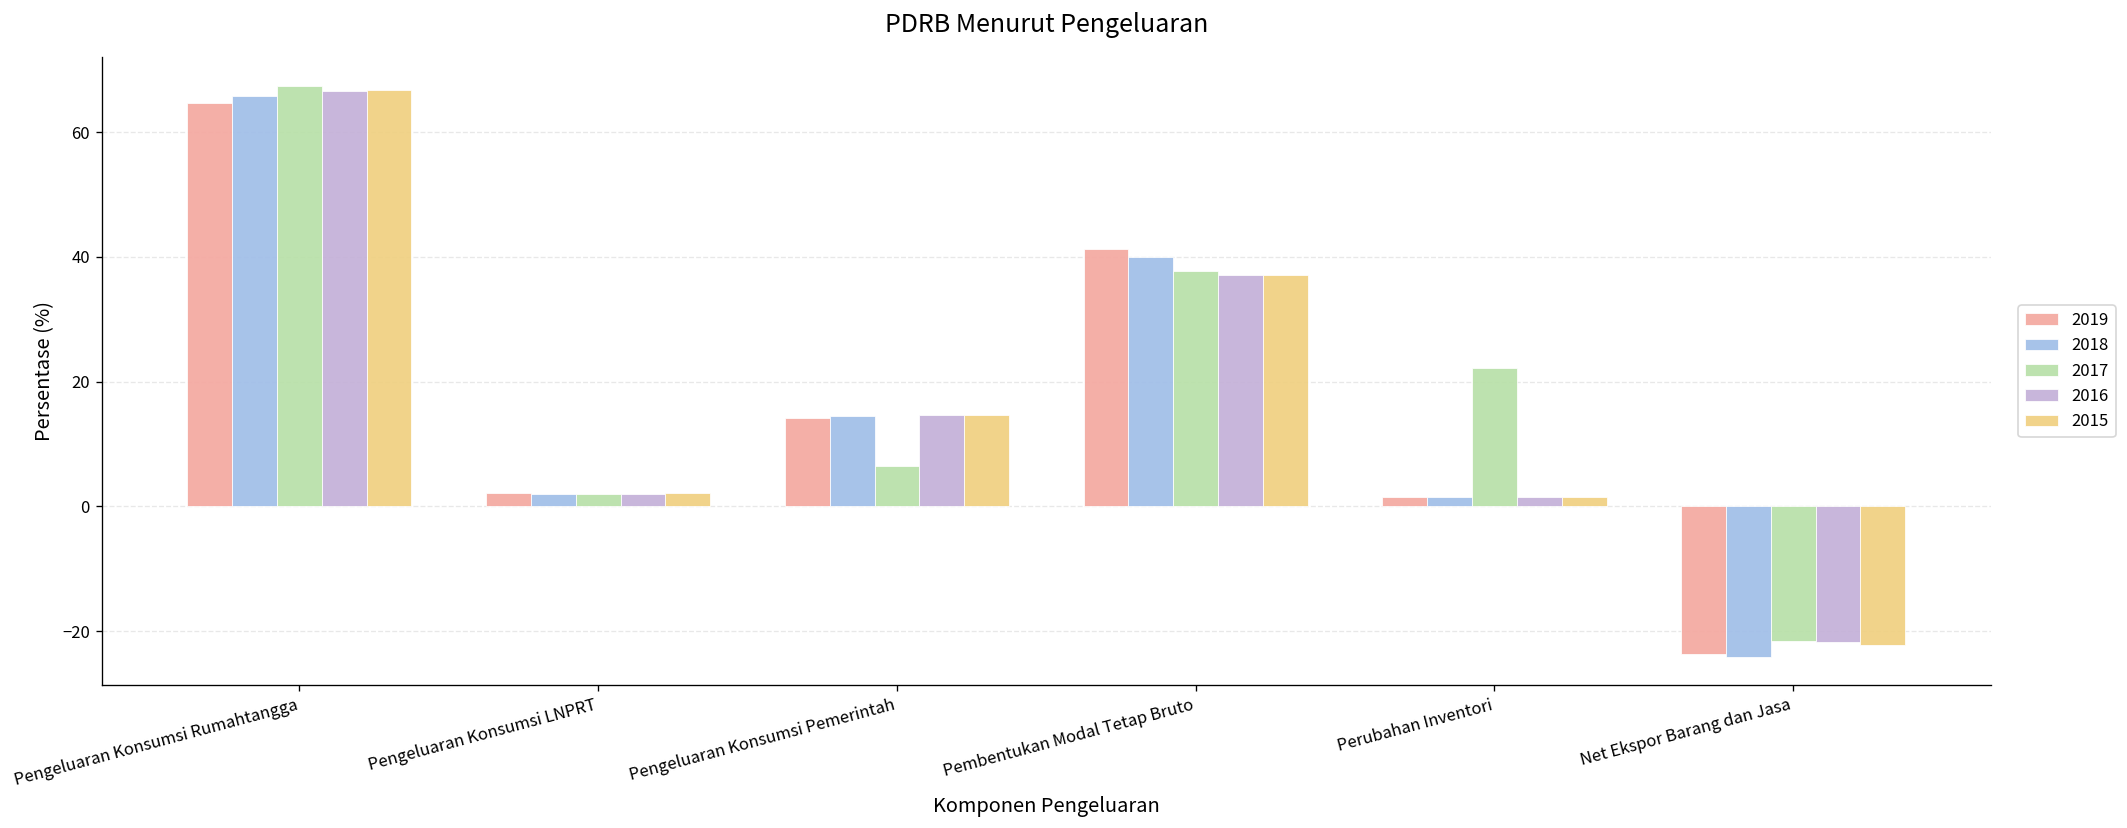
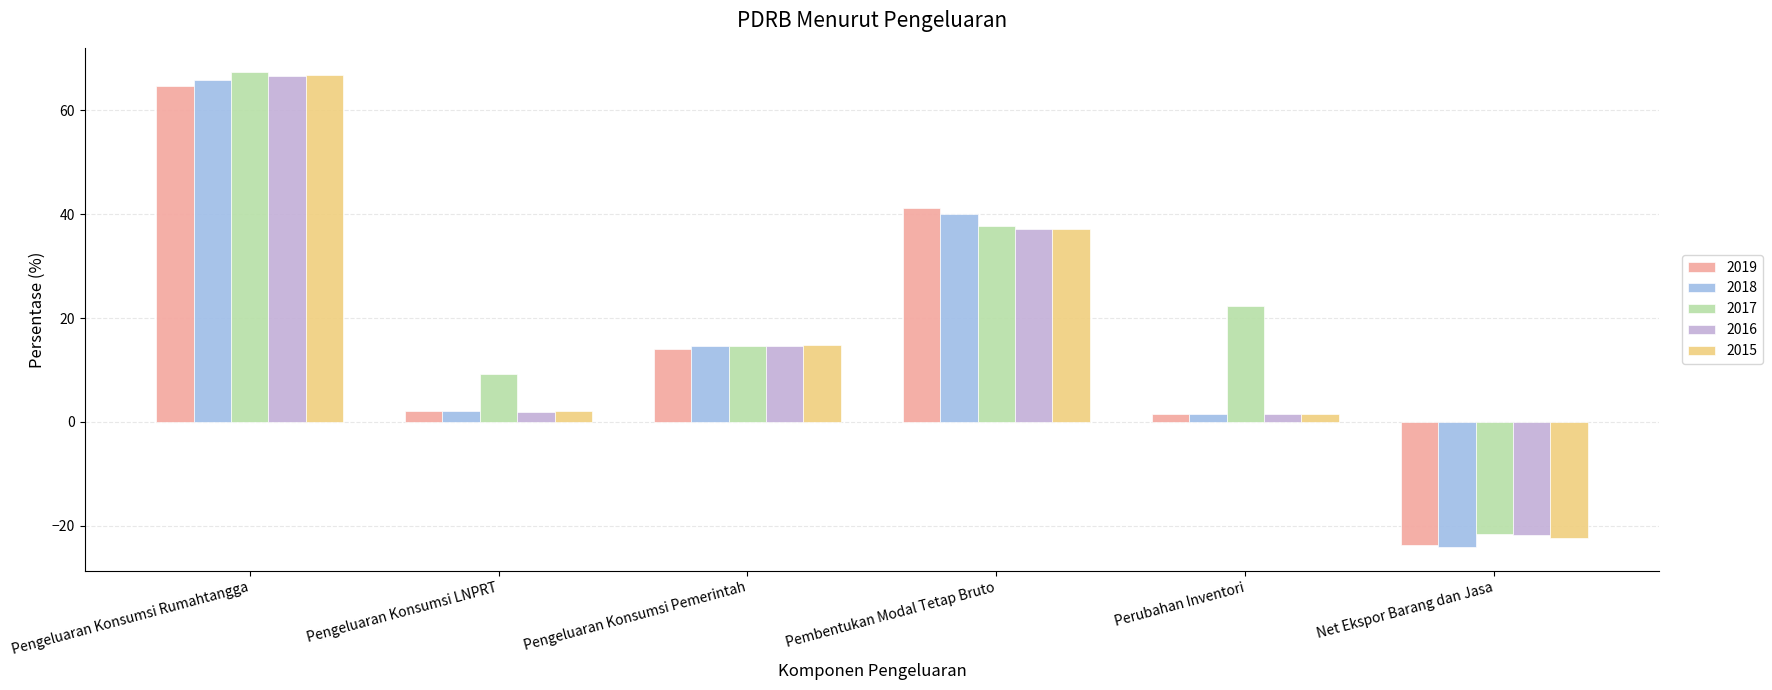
2017, Pengeluaran Konsumsi LNPRT: 2 -> 9
2017, Pengeluaran Konsumsi Pemerintah: 7 -> 15
